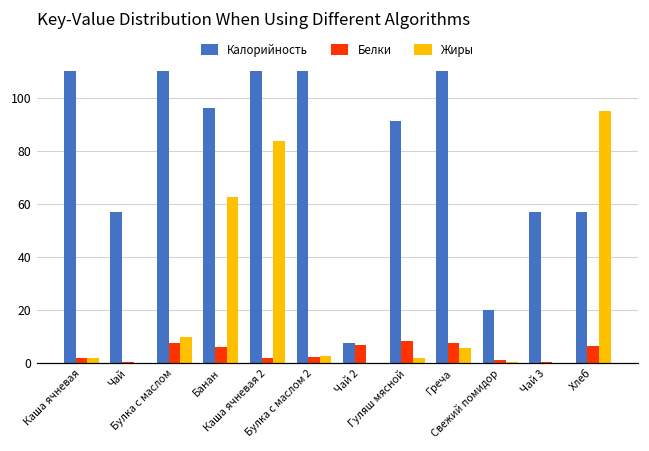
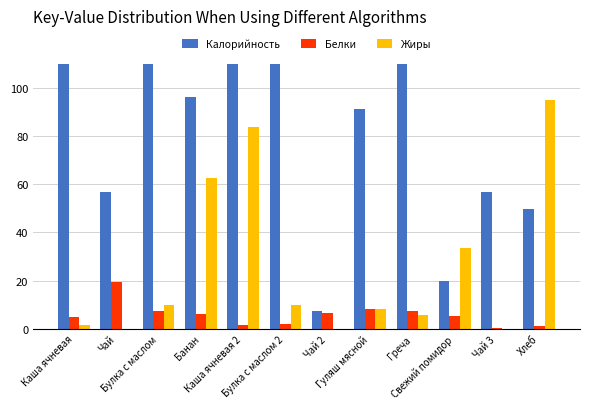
Белки, Каша ячневая: 2 -> 5
Белки, Чай: 0 -> 19
Жиры, Булка с маслом 2: 3 -> 10
Жиры, Гуляш мясной: 2 -> 8
Белки, Свежий помидор: 1 -> 5
Жиры, Свежий помидор: 0 -> 34
Калорийность, Хлеб: 57 -> 50
Белки, Хлеб: 7 -> 1
